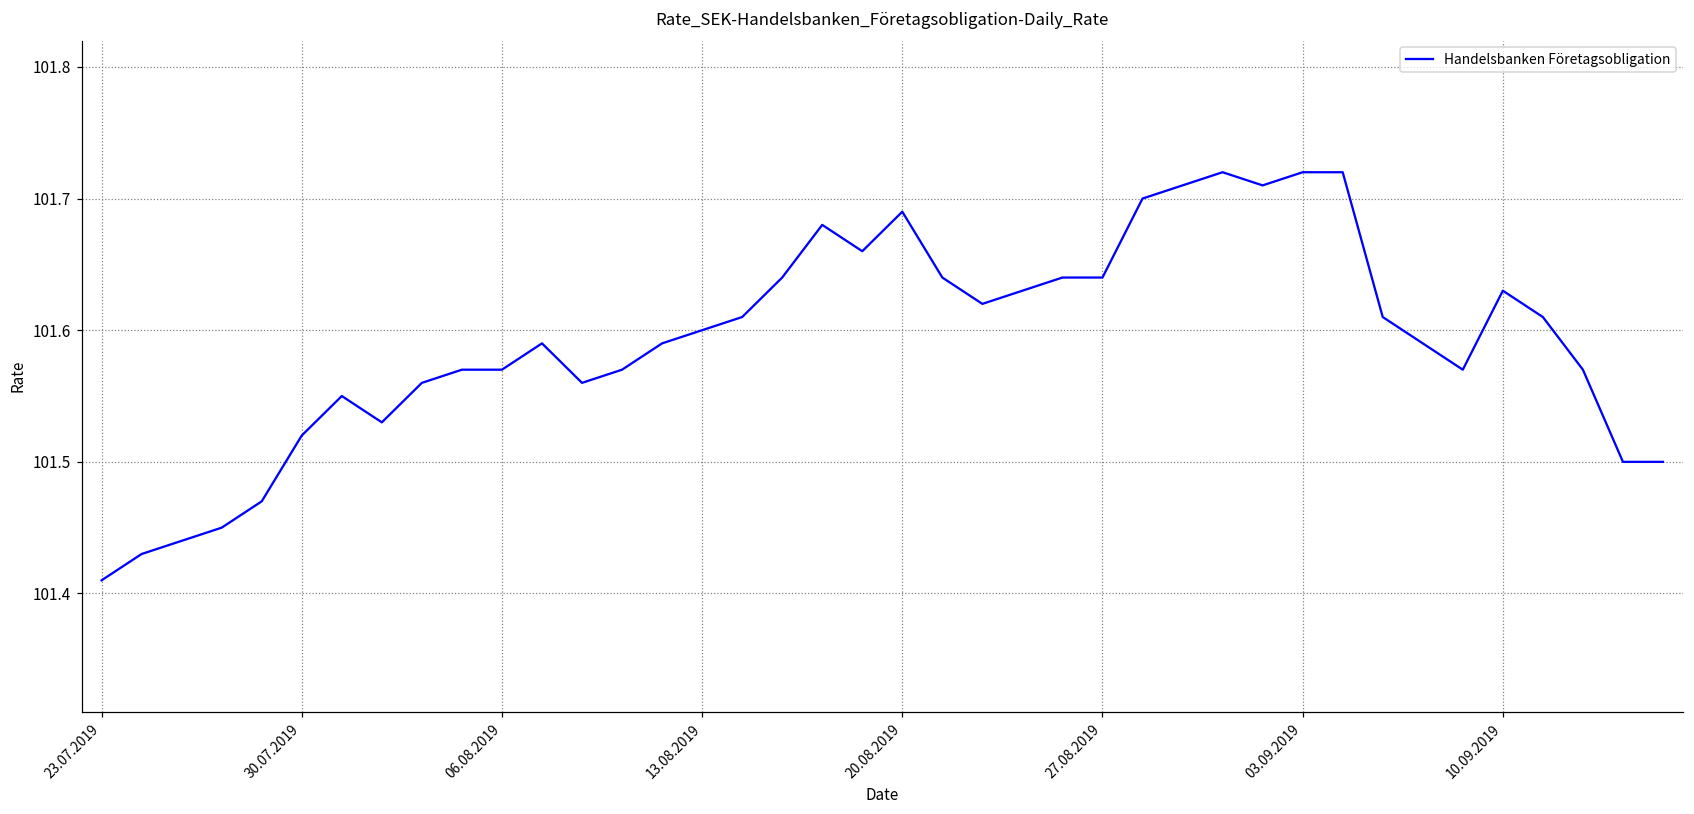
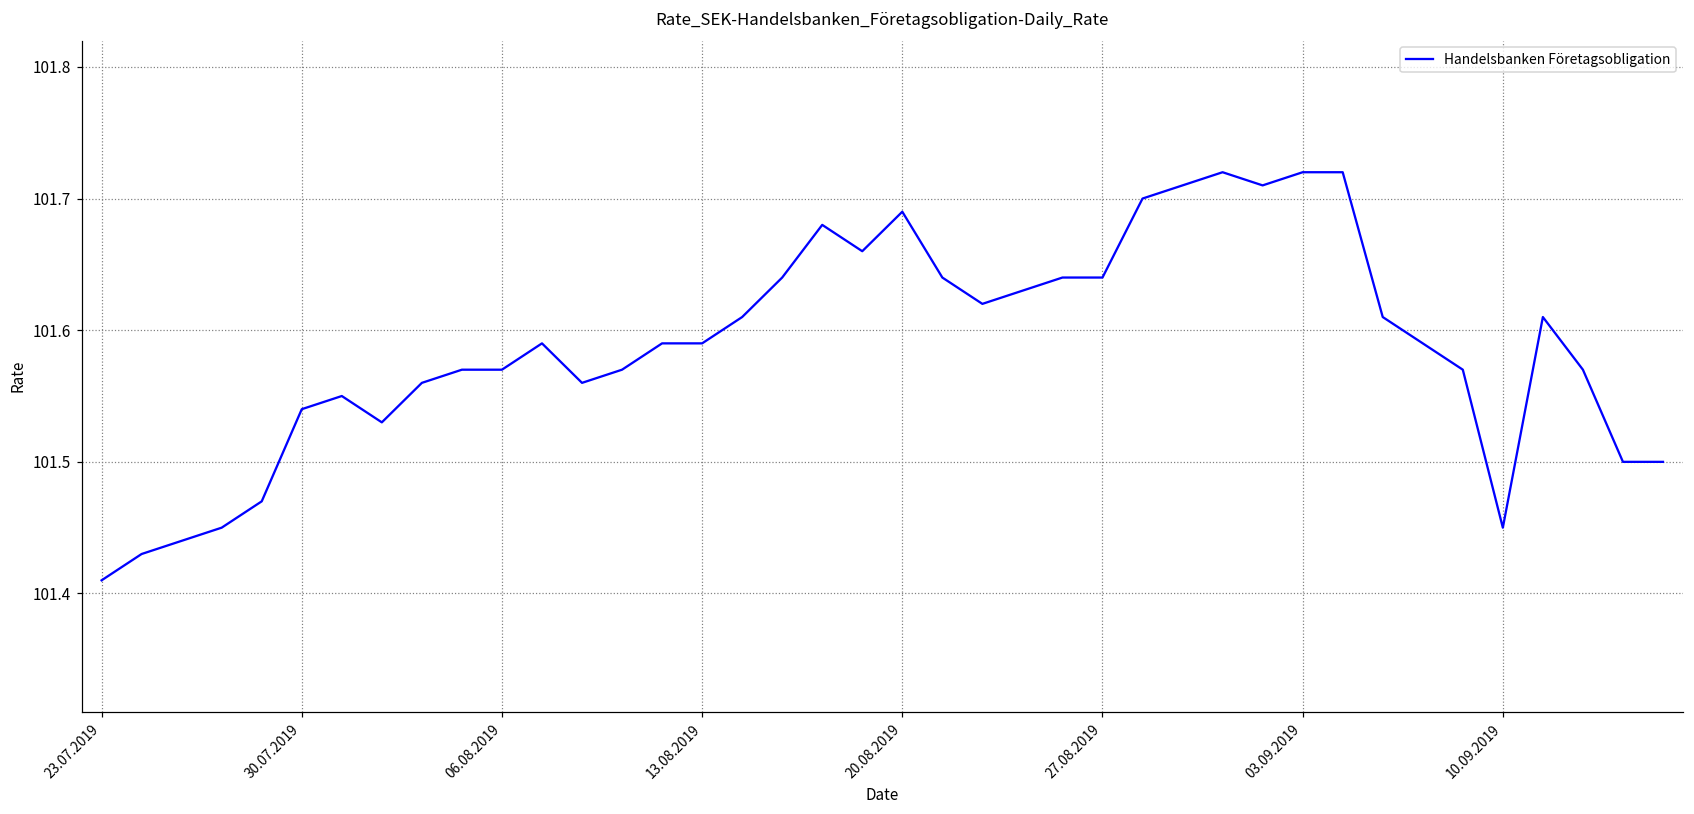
30.07.2019: 101.52 -> 101.54
13.08.2019: 101.60 -> 101.59
10.09.2019: 101.63 -> 101.45
